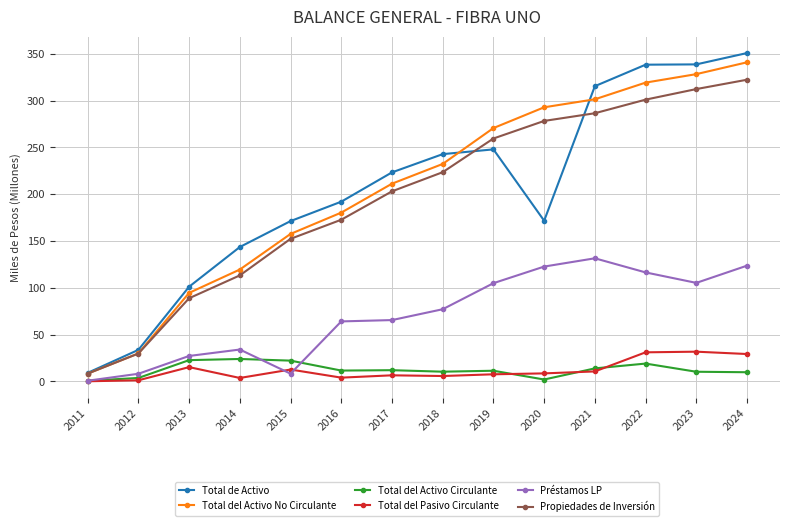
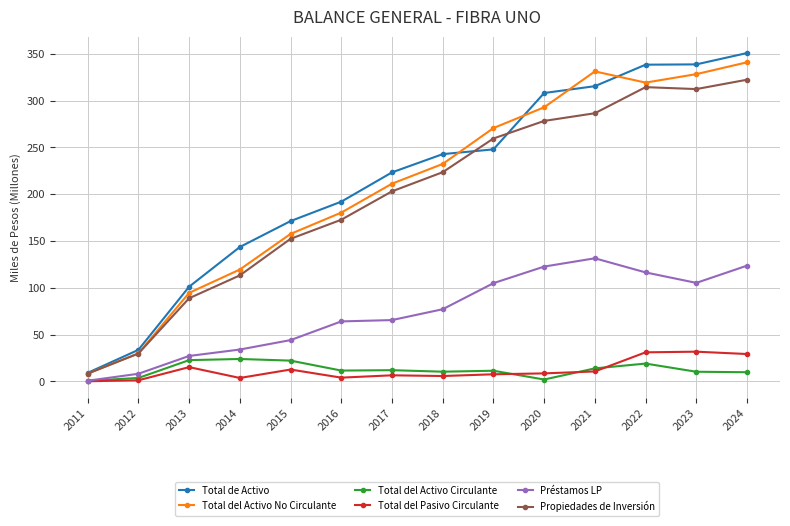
Préstamos LP, 2015: 10 -> 40
Total de Activo, 2020: 170 -> 310
Total del Activo No Circulante, 2021: 300 -> 330
Propiedades de Inversión, 2022: 300 -> 310
